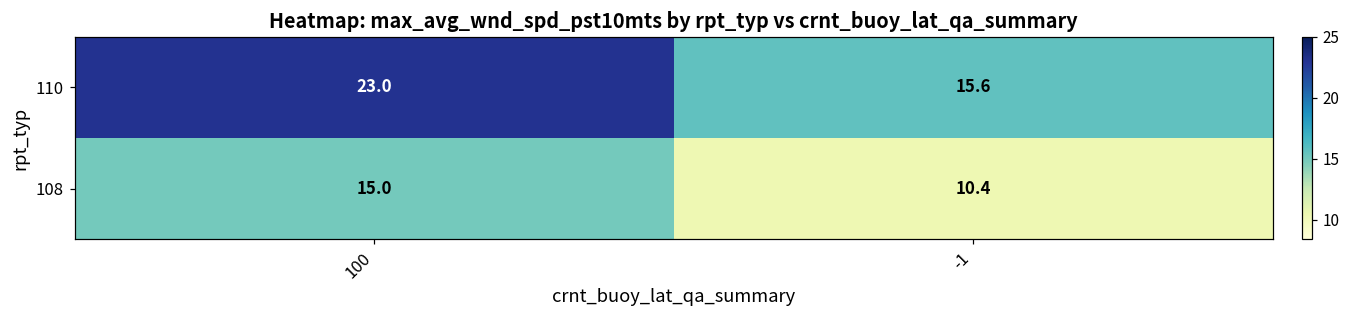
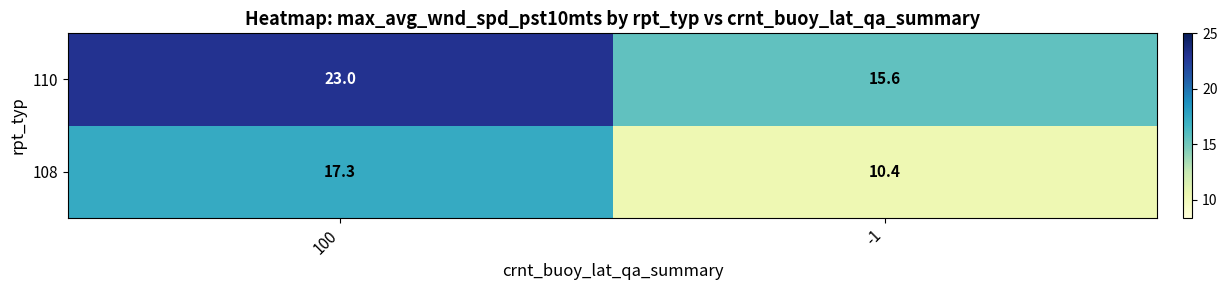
108, 100: 15.0 -> 17.3
